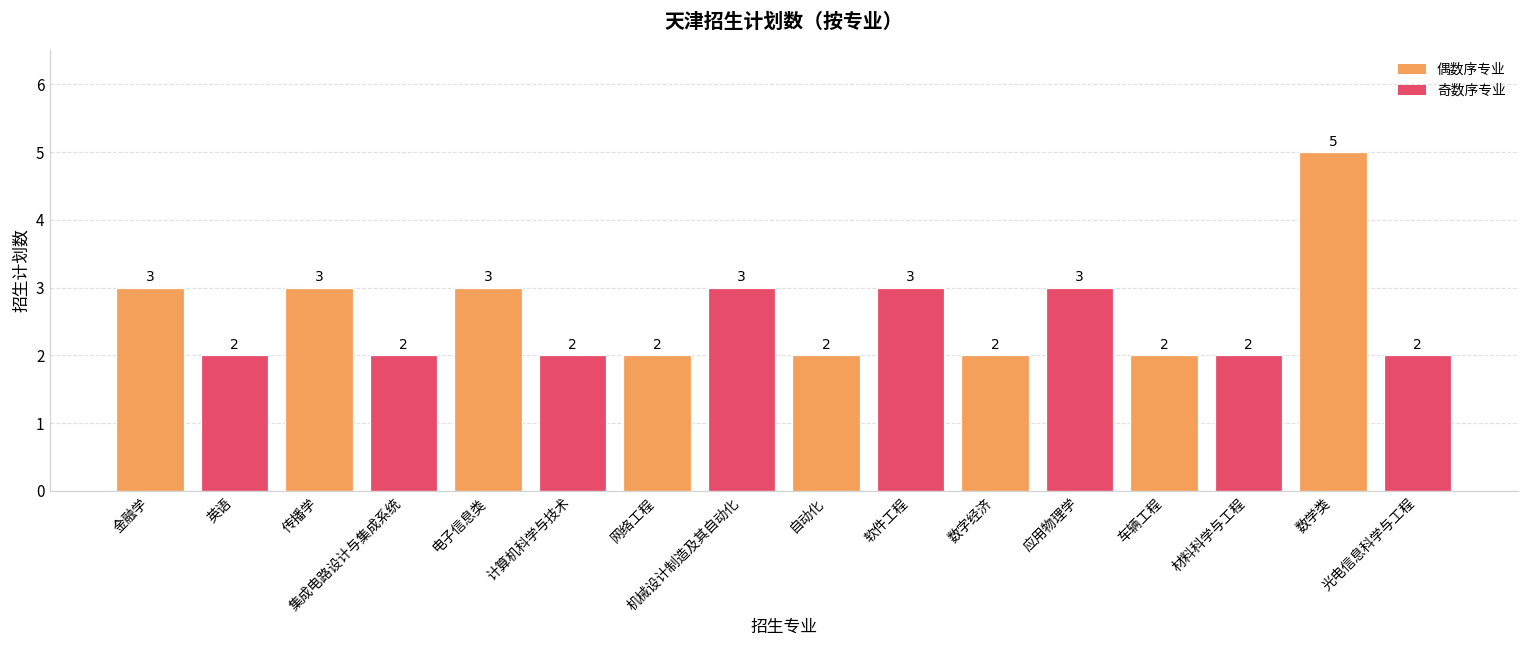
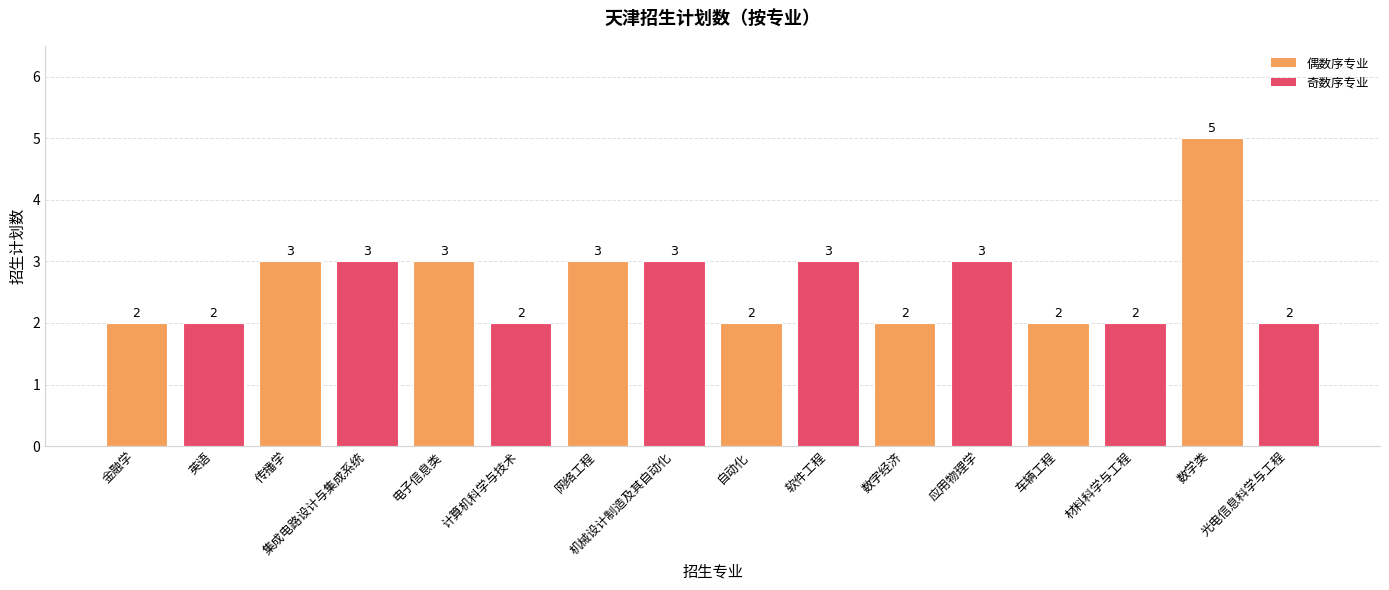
金融学: 3 -> 2
集成电路设计与集成系统: 2 -> 3
网络工程: 2 -> 3
